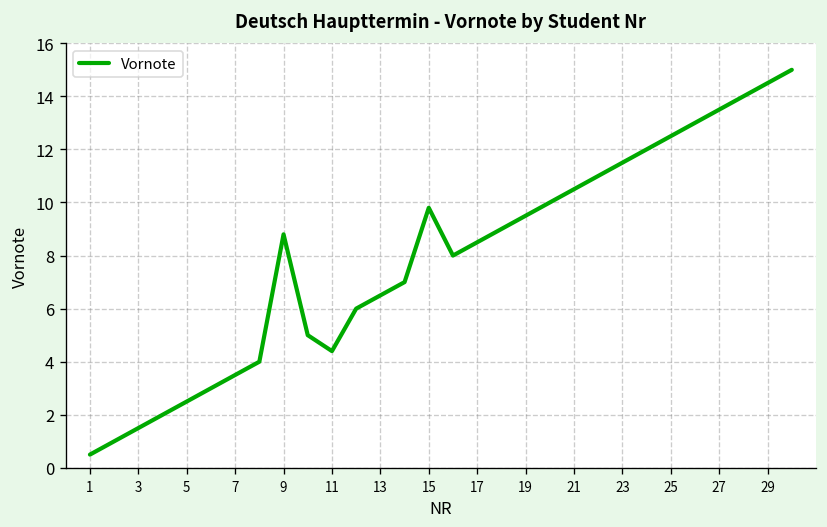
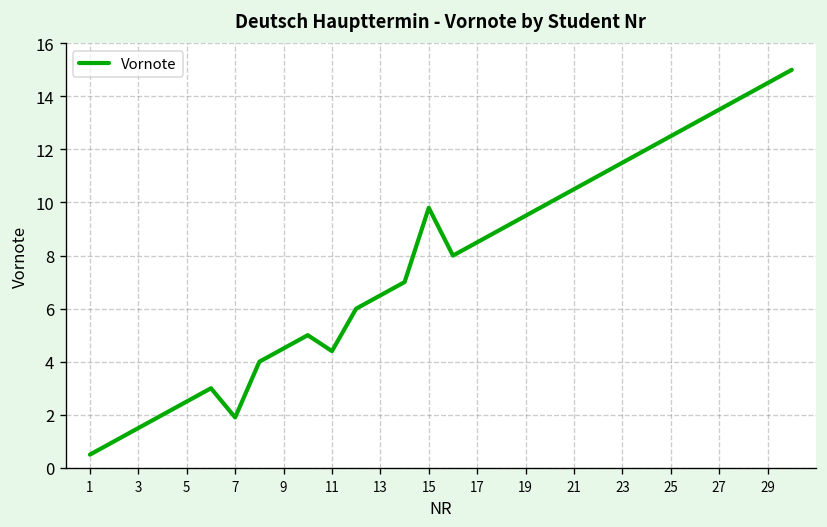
7: 3.5 -> 1.9
9: 8.8 -> 4.5
